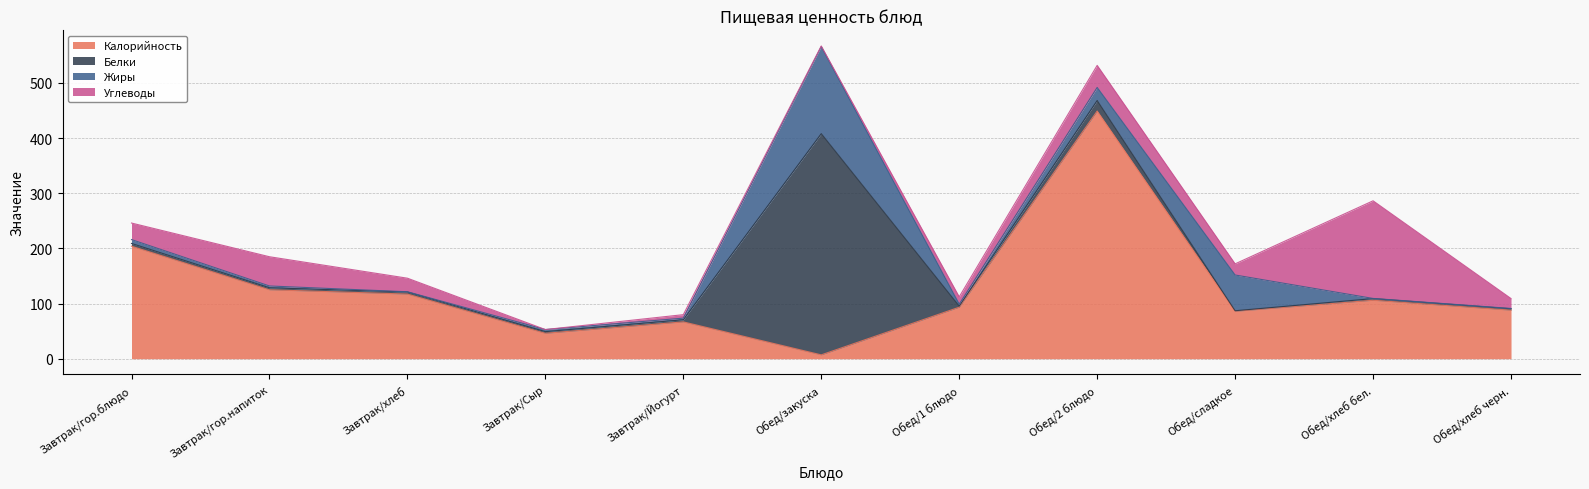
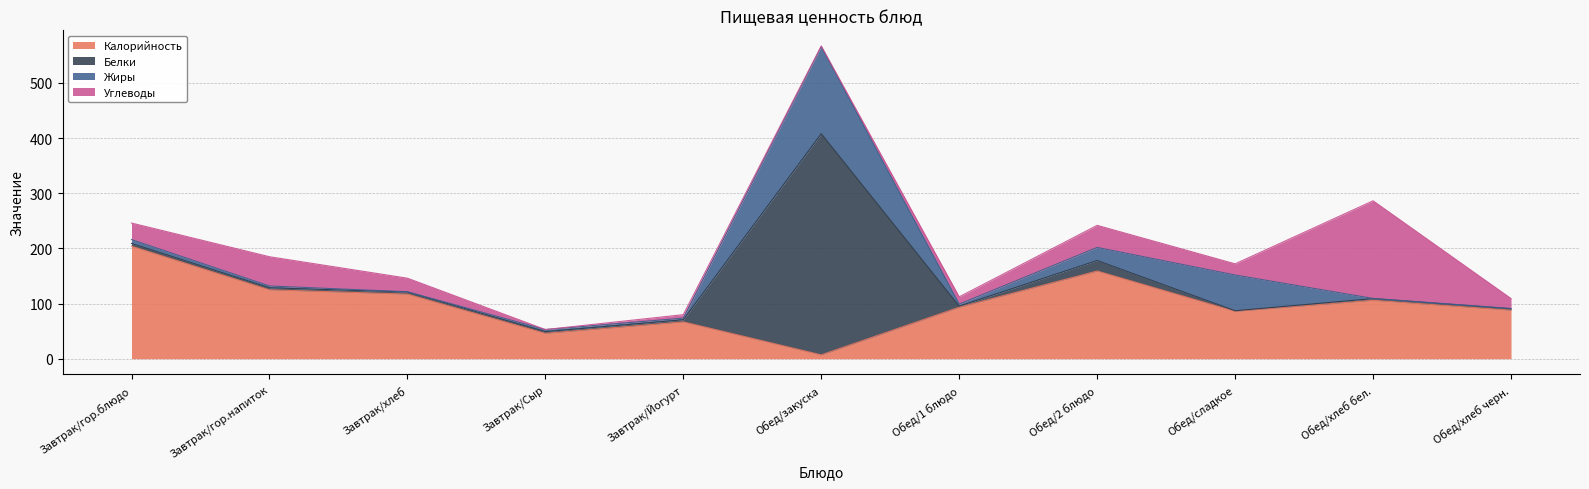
Калорийность, Обед/2 блюдо: 450 -> 160
